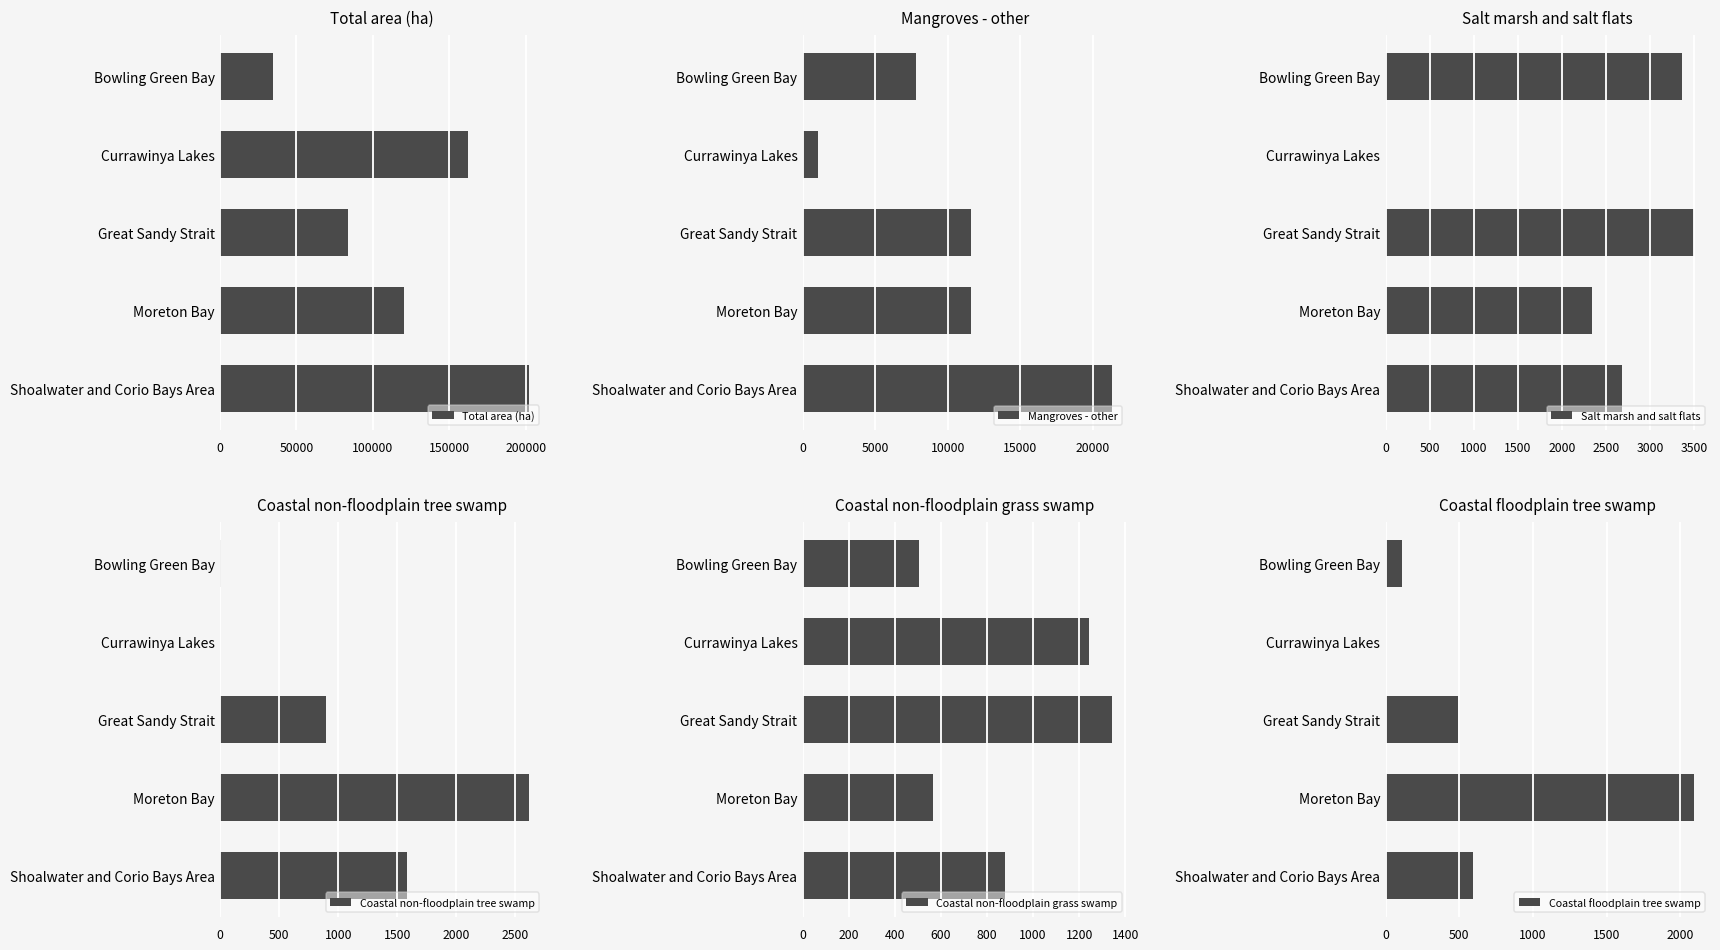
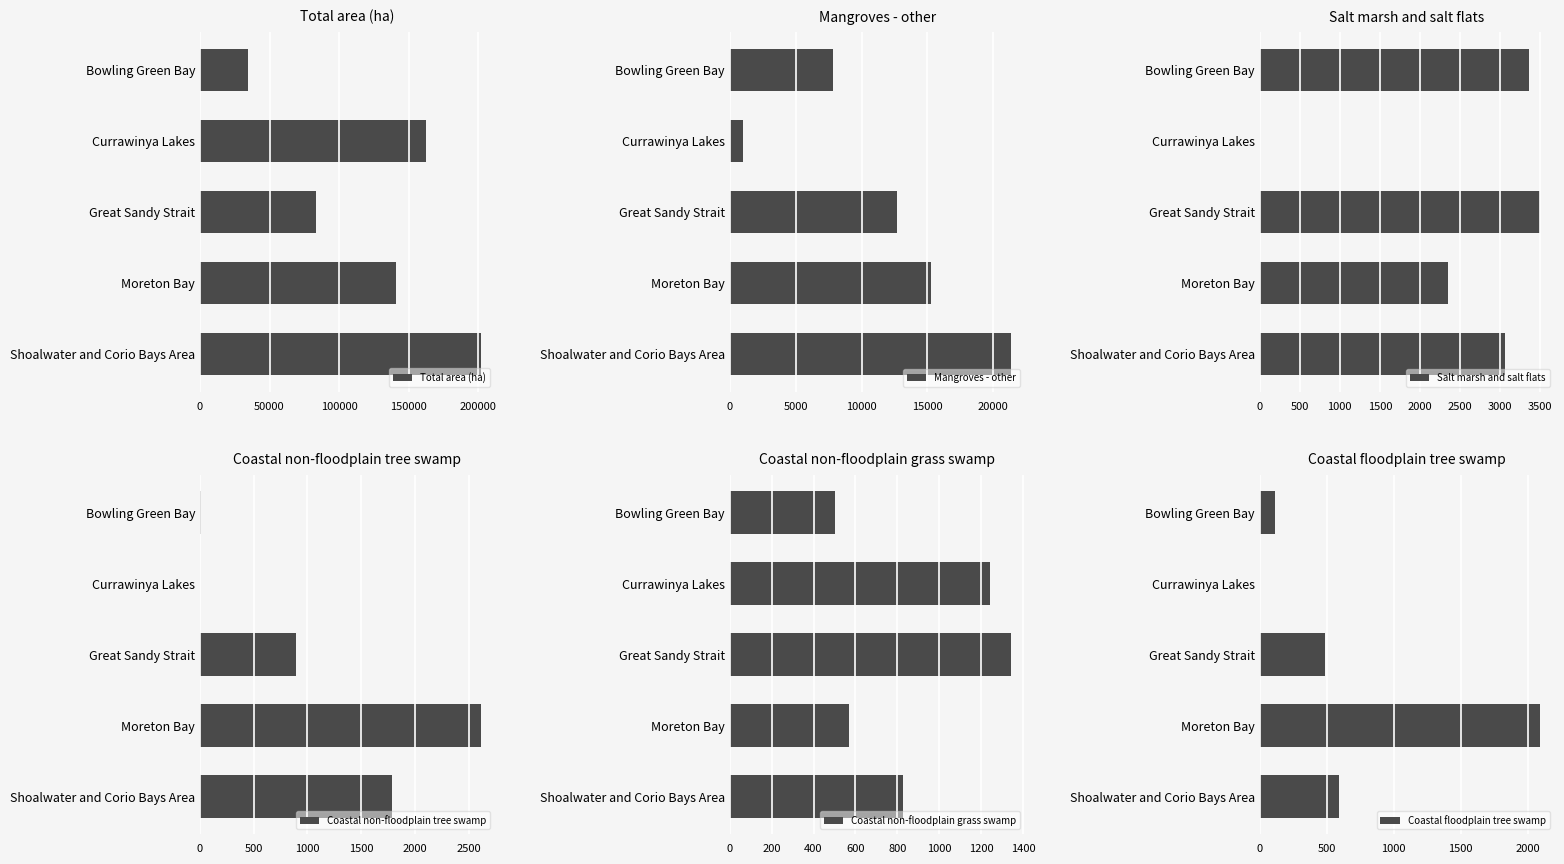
Total area (ha), Moreton Bay: 121000 -> 141000
Mangroves - other, Great Sandy Strait: 11600 -> 12700
Mangroves - other, Moreton Bay: 11600 -> 15300
Salt marsh and salt flats, Shoalwater and Corio Bays Area: 2700 -> 3100
Coastal non-floodplain tree swamp, Shoalwater and Corio Bays Area: 1580 -> 1780
Coastal non-floodplain grass swamp, Shoalwater and Corio Bays Area: 880 -> 830
